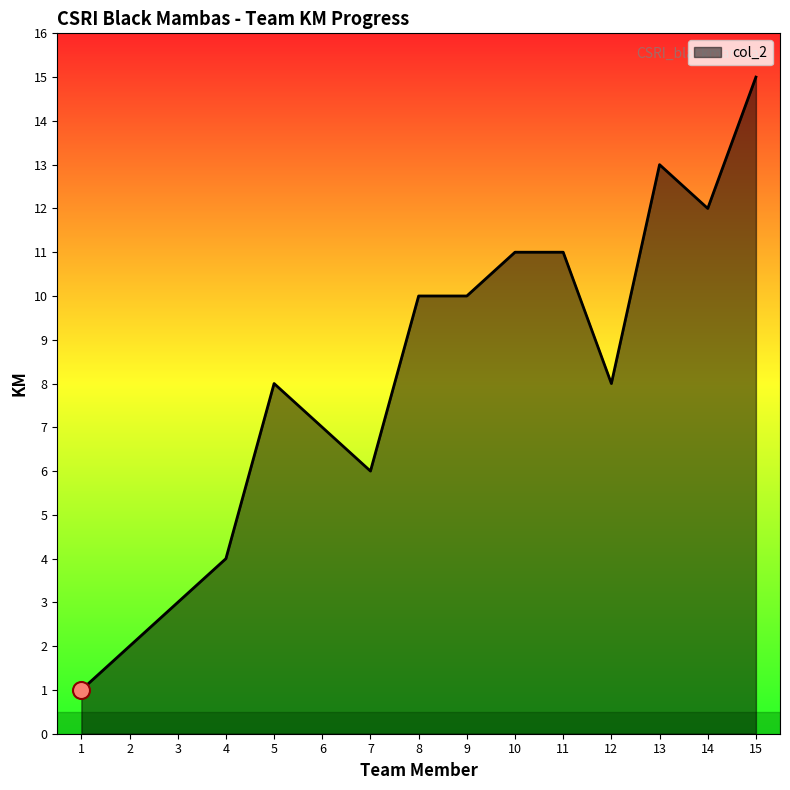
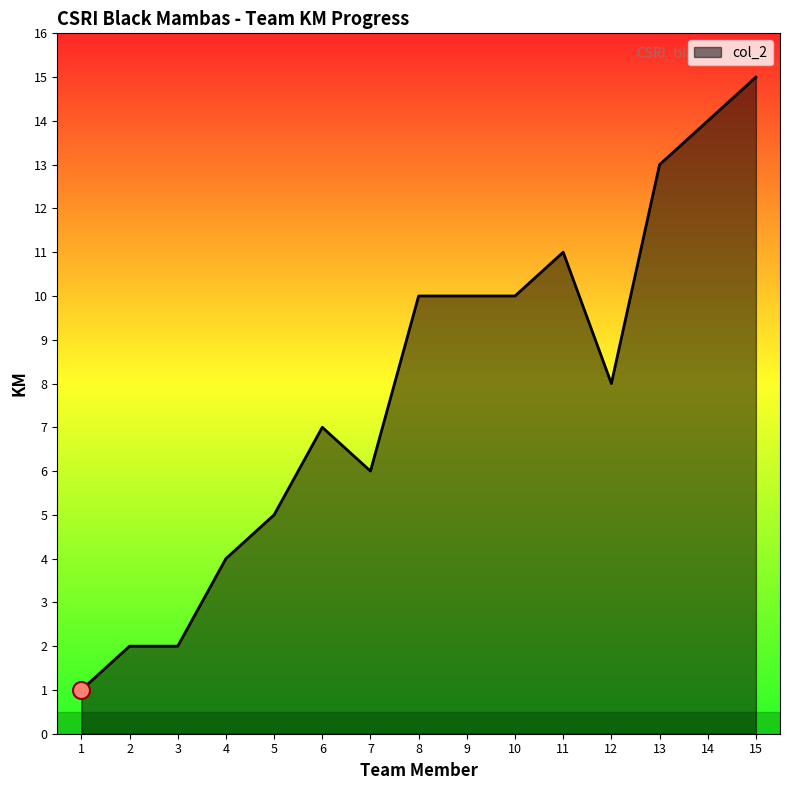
col_2, 3: 3 -> 2
col_2, 5: 8 -> 5
col_2, 10: 11 -> 10
col_2, 14: 12 -> 14
